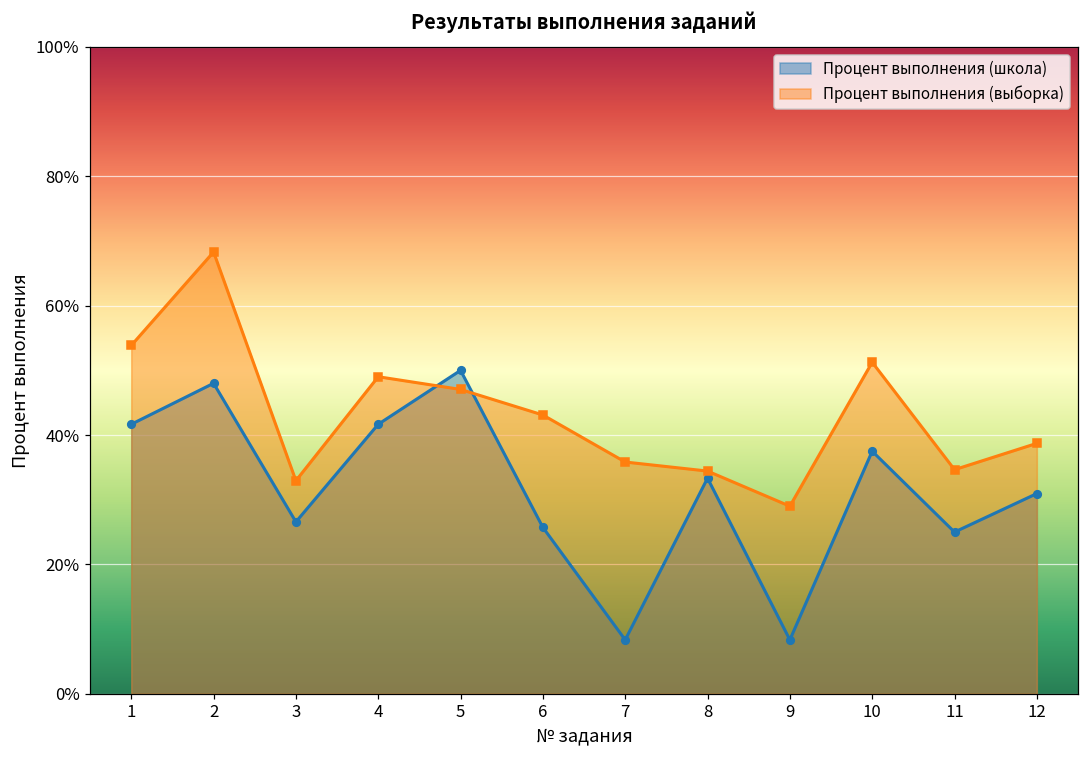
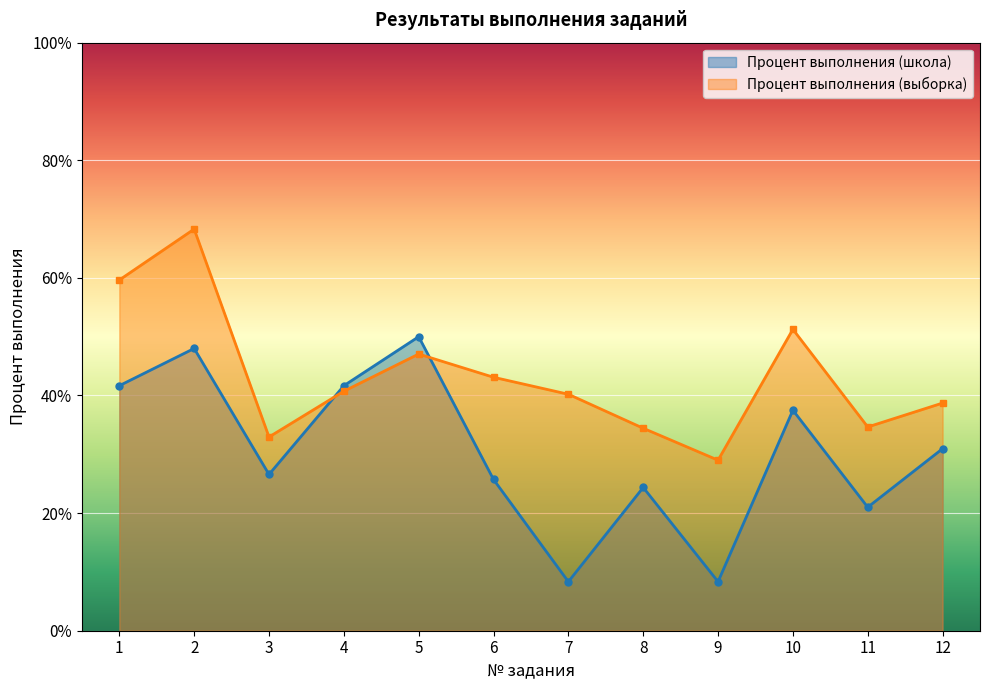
Процент выполнения (выборка), 1: 54% -> 60%
Процент выполнения (выборка), 4: 49% -> 41%
Процент выполнения (выборка), 7: 36% -> 40%
Процент выполнения (школа), 8: 33% -> 24%
Процент выполнения (школа), 11: 25% -> 21%
